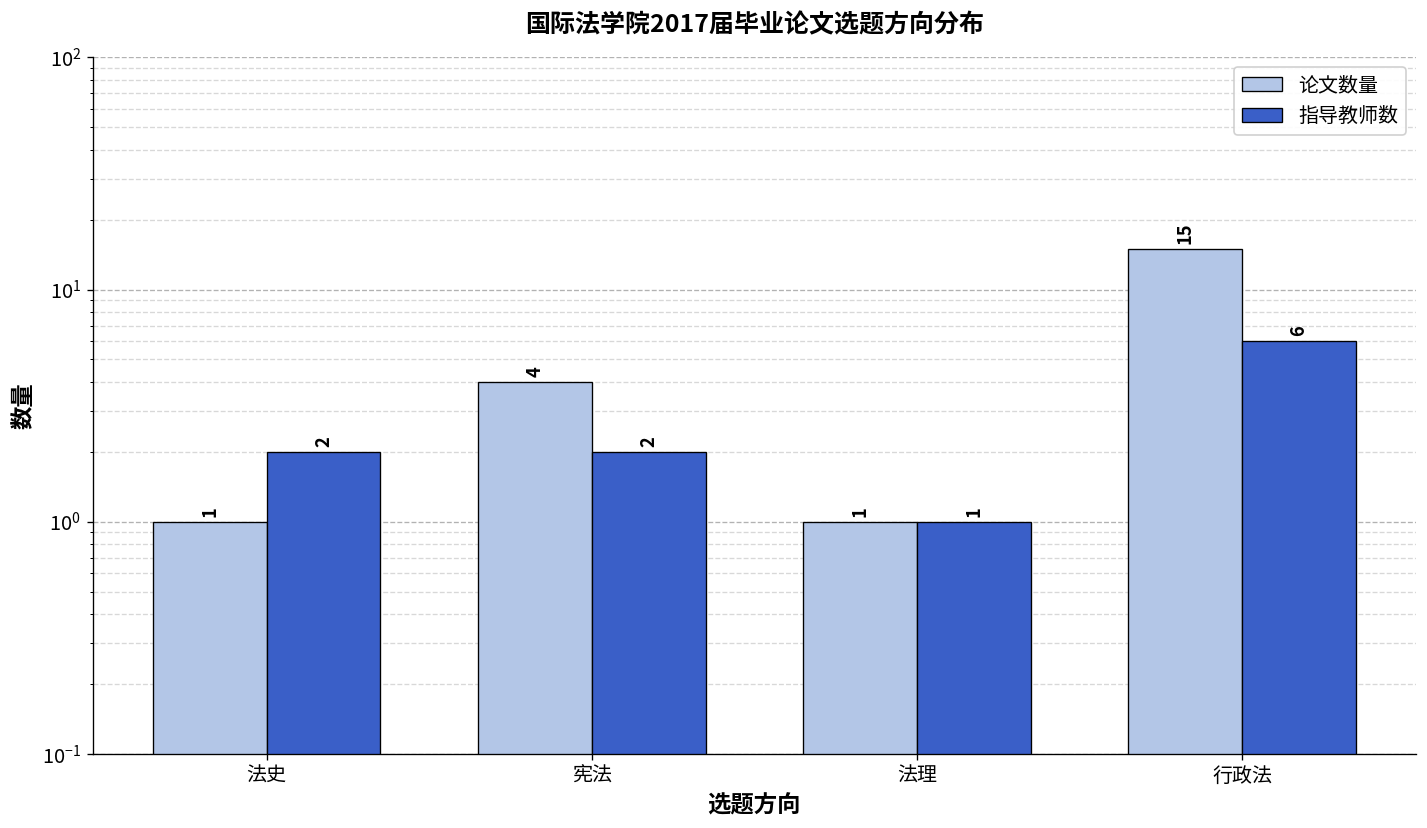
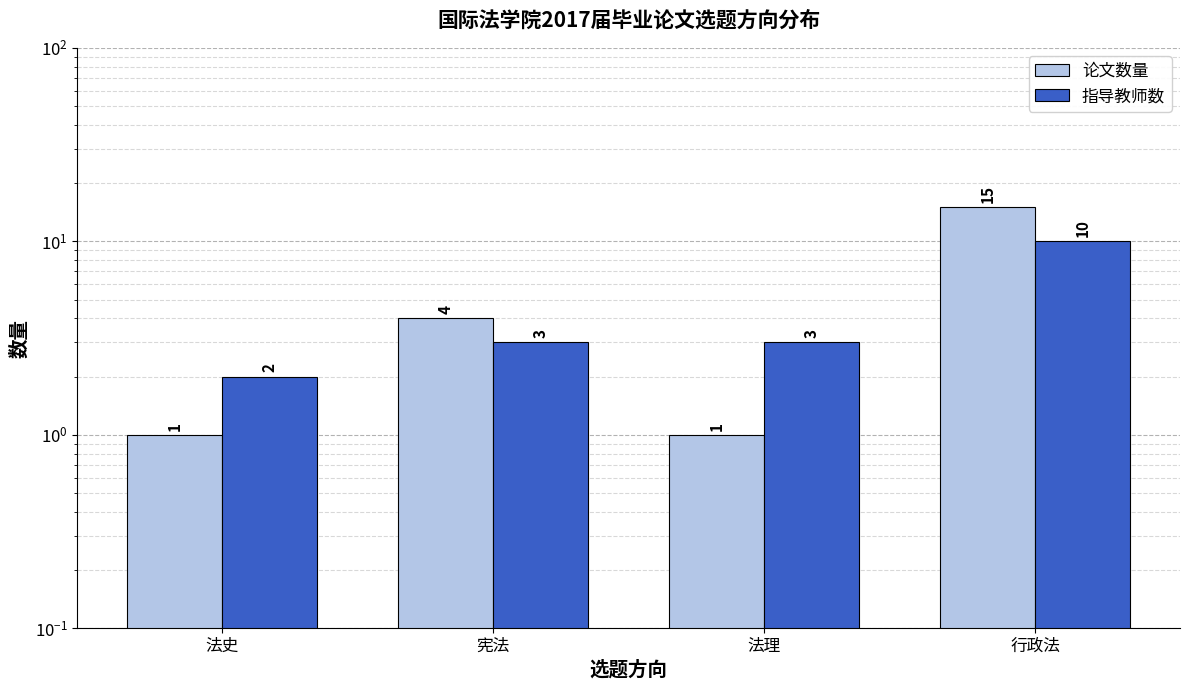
指导教师数, 宪法: 2 -> 3
指导教师数, 法理: 1 -> 3
指导教师数, 行政法: 6 -> 10
